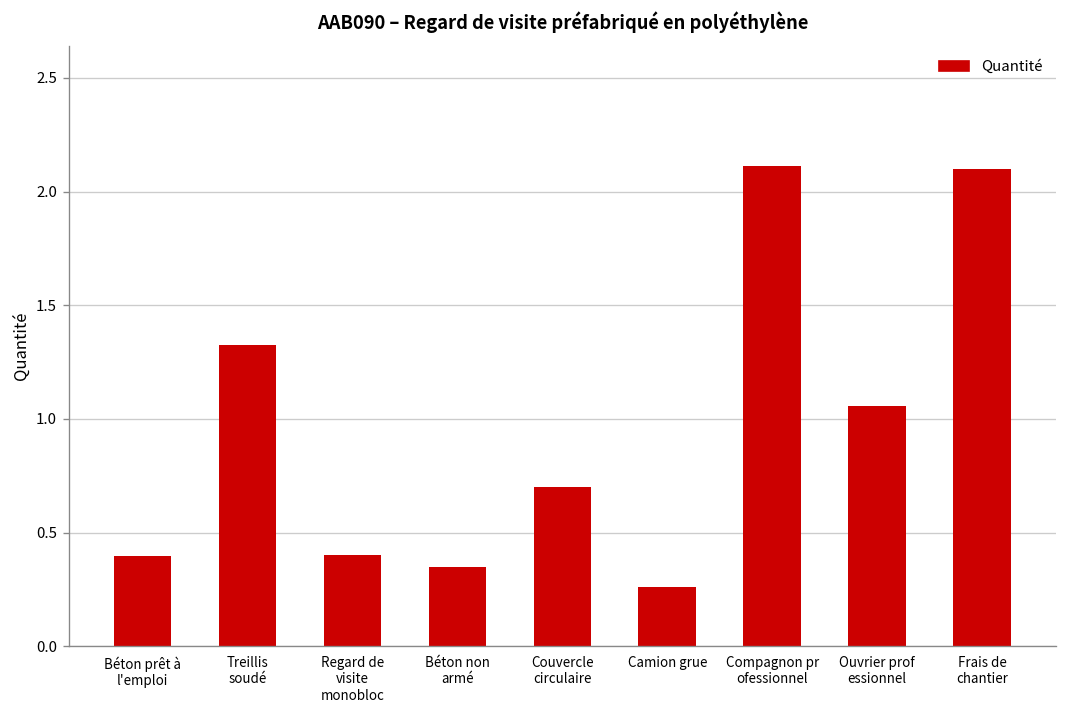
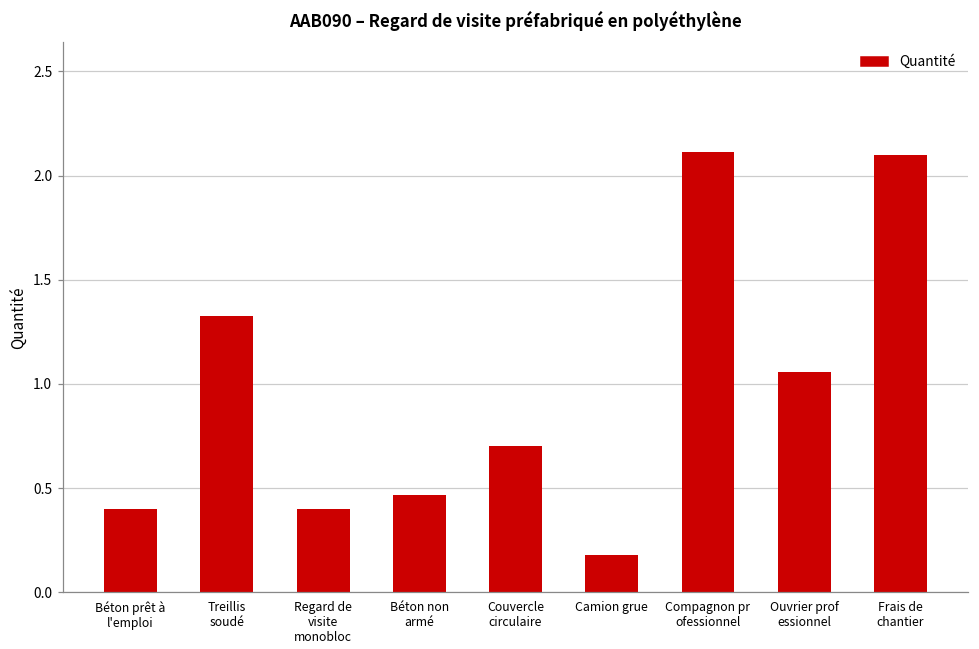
Béton non armé: 0.35 -> 0.47
Camion grue: 0.26 -> 0.18
